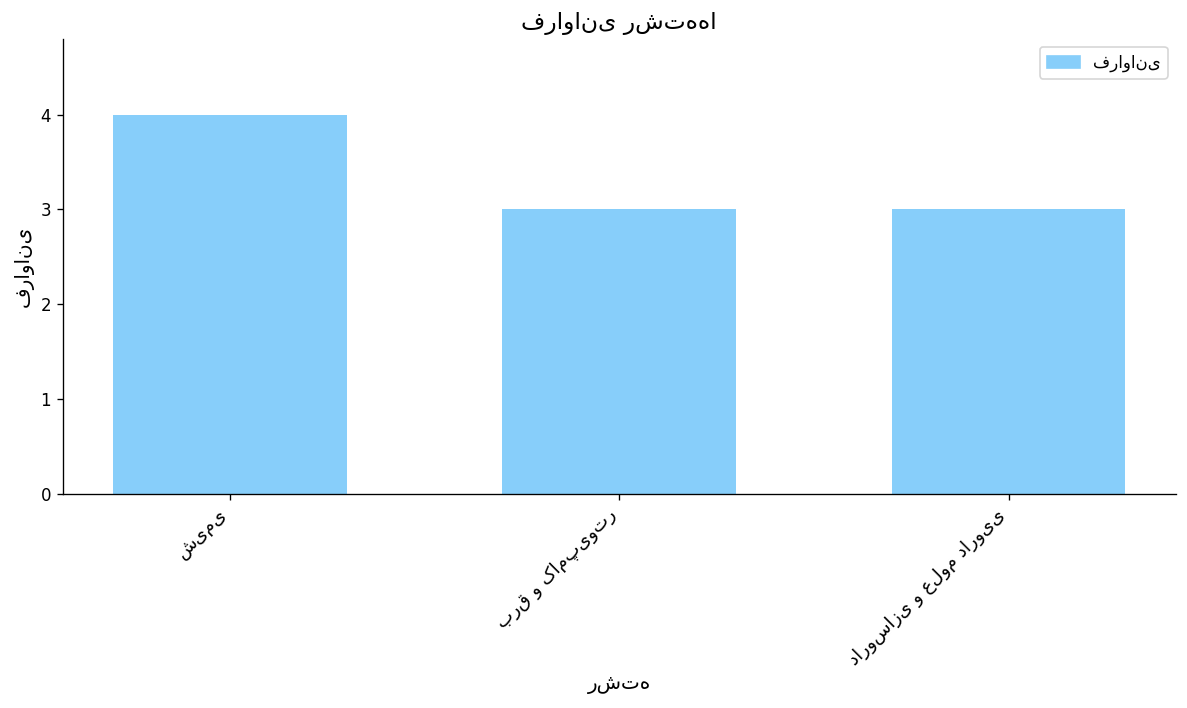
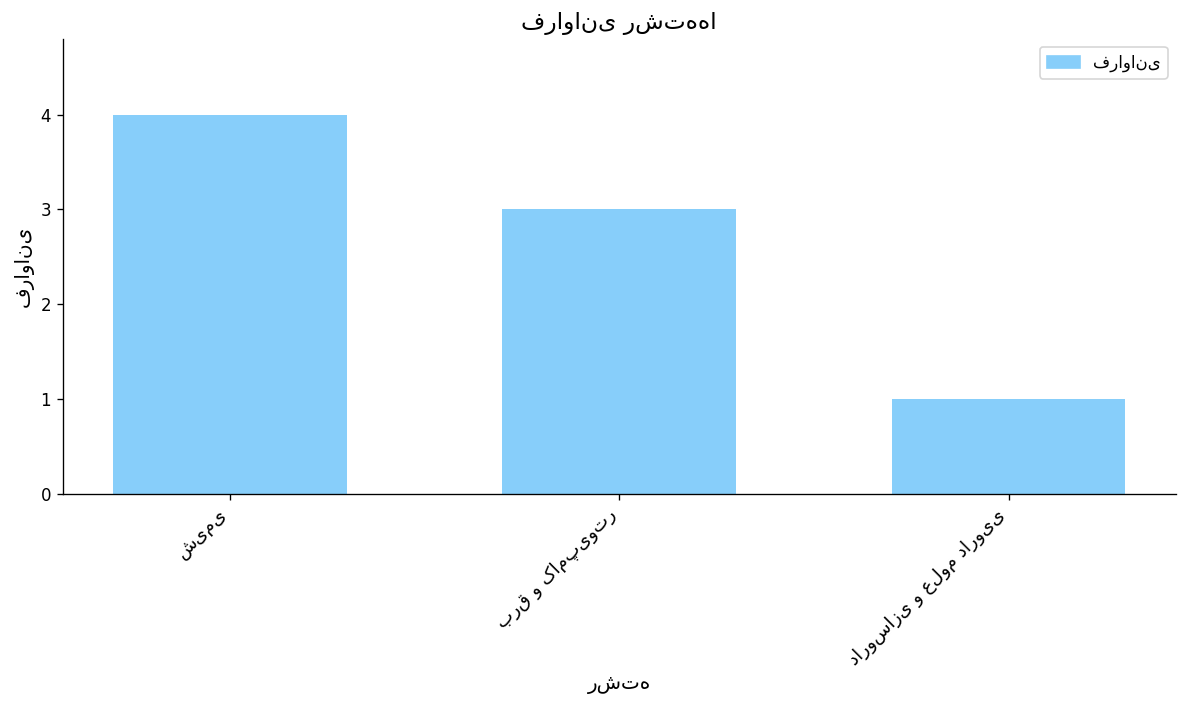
داروسازی و علوم دارویی: 3 -> 1
